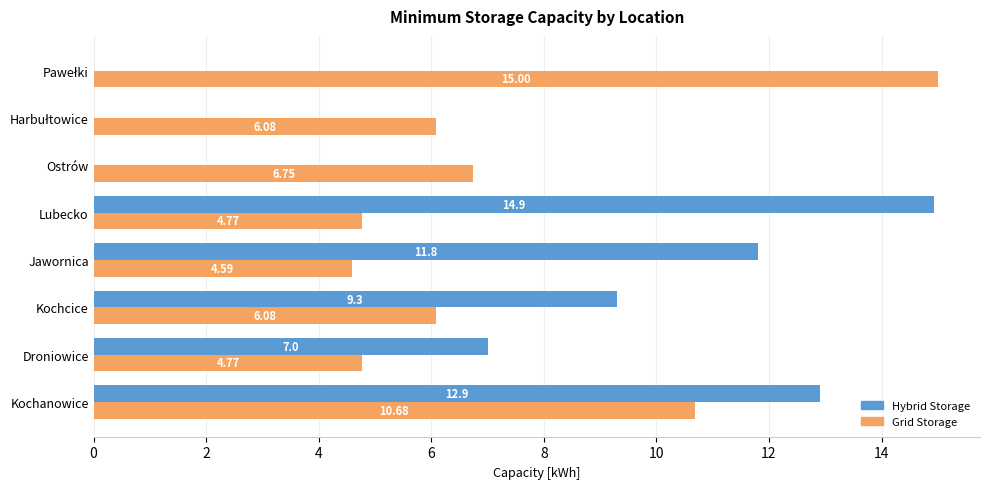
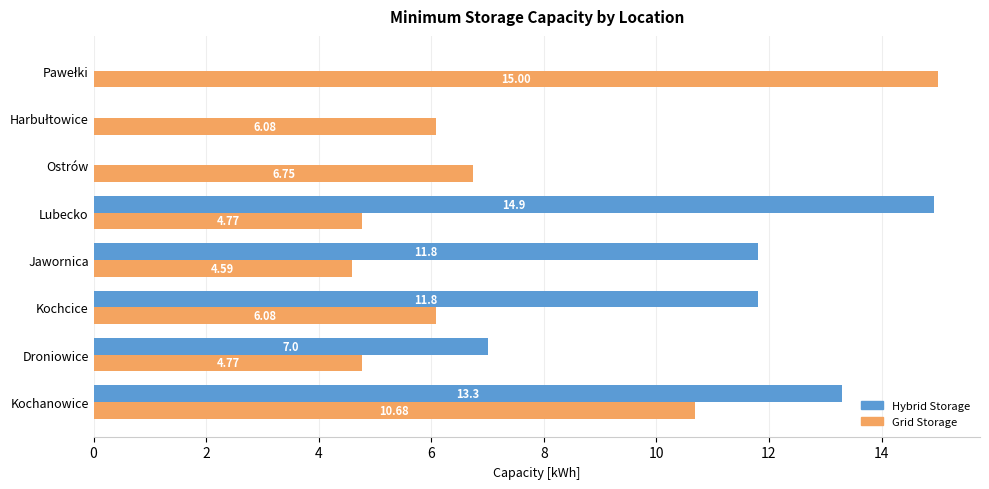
Hybrid Storage, Kochcice: 9.3 -> 11.8
Hybrid Storage, Kochanowice: 12.9 -> 13.3
